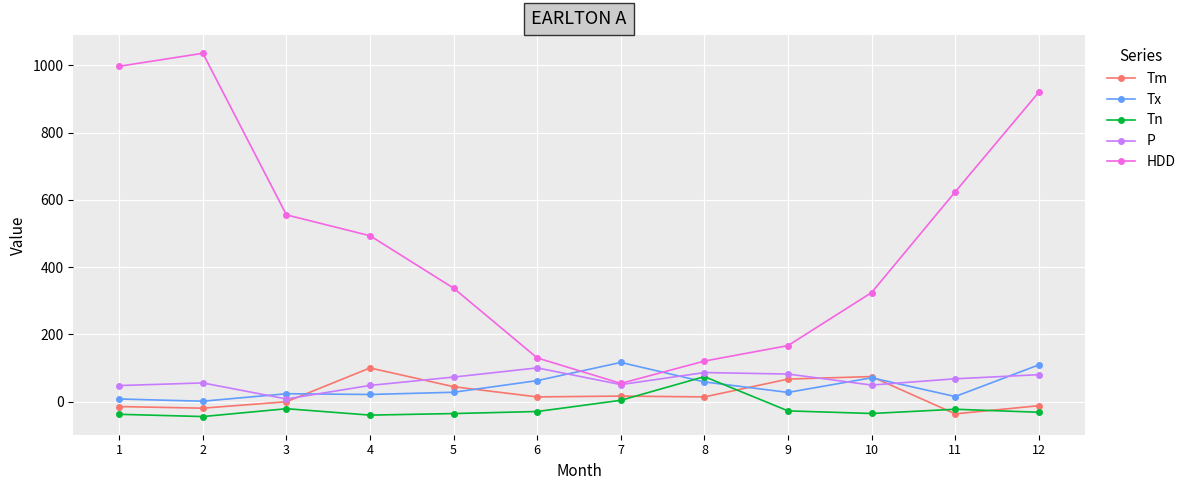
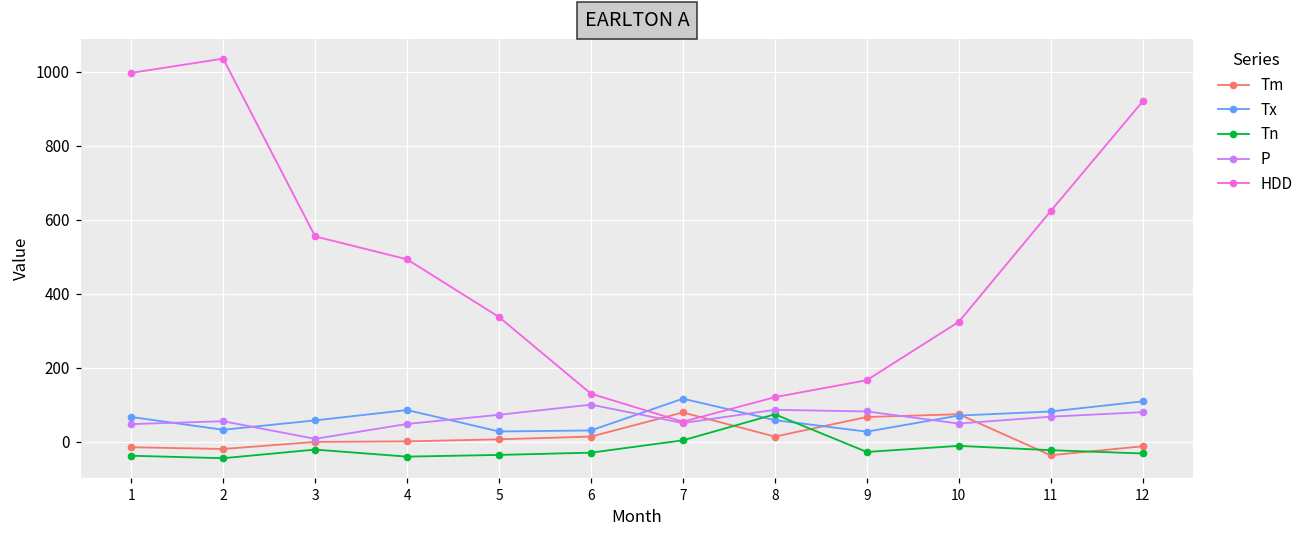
Tx, 1: 10 -> 70
Tx, 2: 0 -> 30
Tx, 3: 20 -> 60
Tm, 4: 100 -> 0
Tx, 4: 20 -> 90
Tm, 5: 40 -> 10
Tx, 6: 60 -> 30
Tm, 7: 20 -> 80
Tn, 10: -30 -> -10
Tx, 11: 20 -> 80
